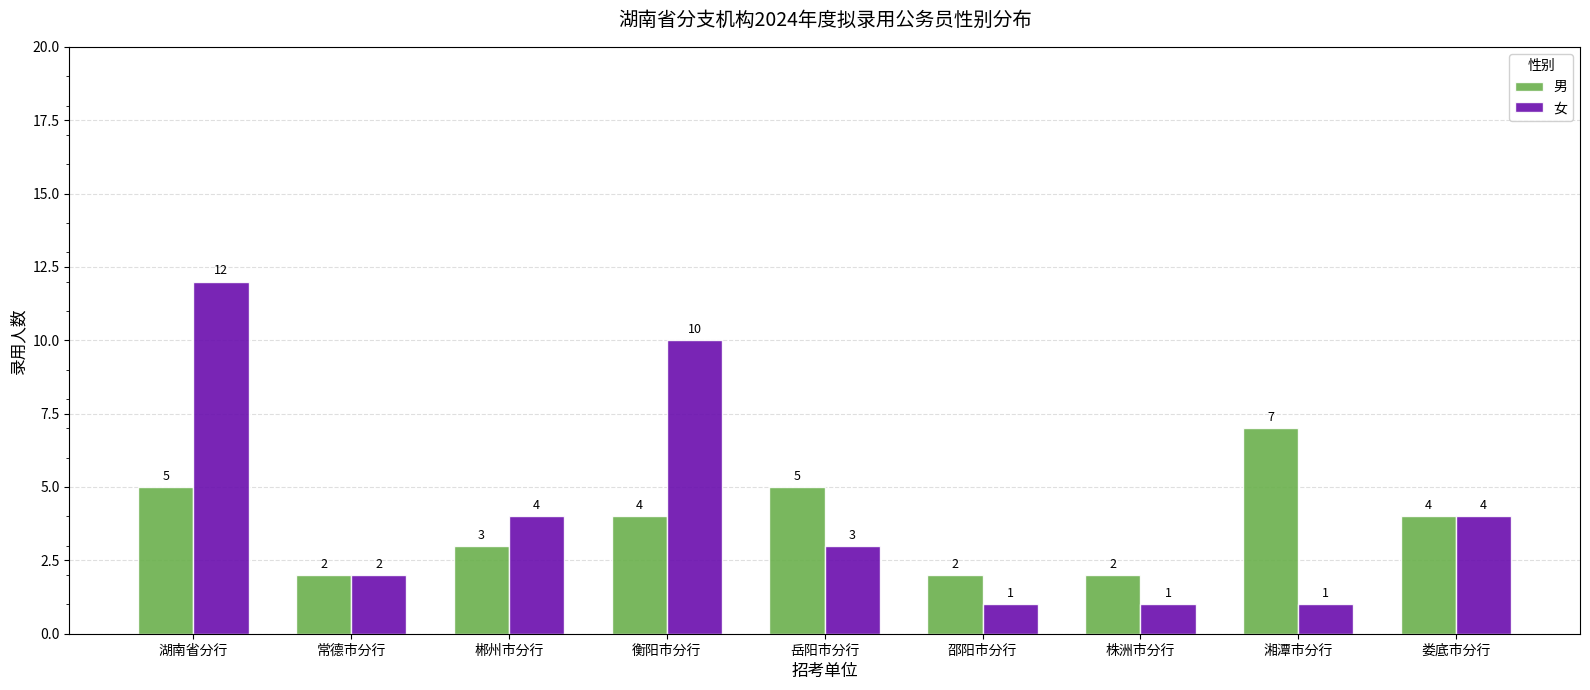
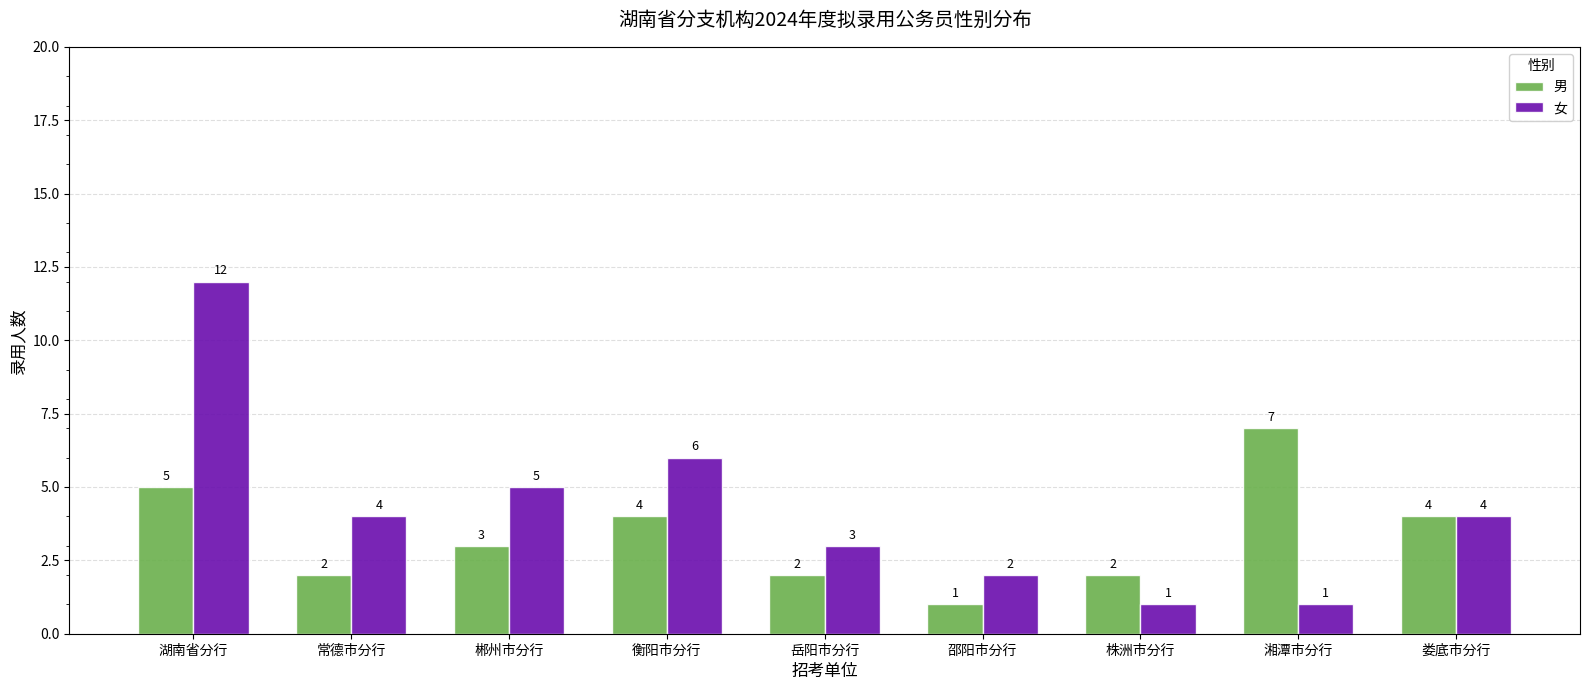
女, 常德市分行: 2 -> 4
女, 郴州市分行: 4 -> 5
女, 衡阳市分行: 10 -> 6
男, 岳阳市分行: 5 -> 2
男, 邵阳市分行: 2 -> 1
女, 邵阳市分行: 1 -> 2
